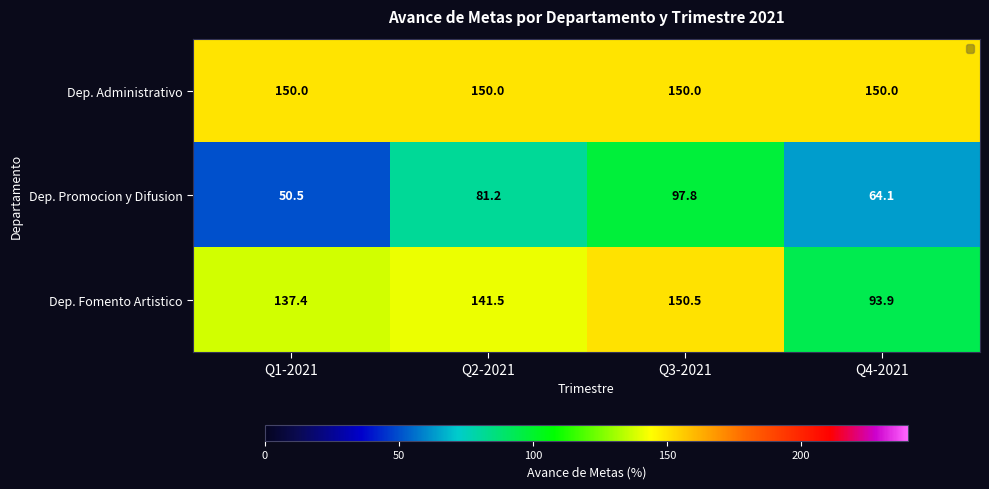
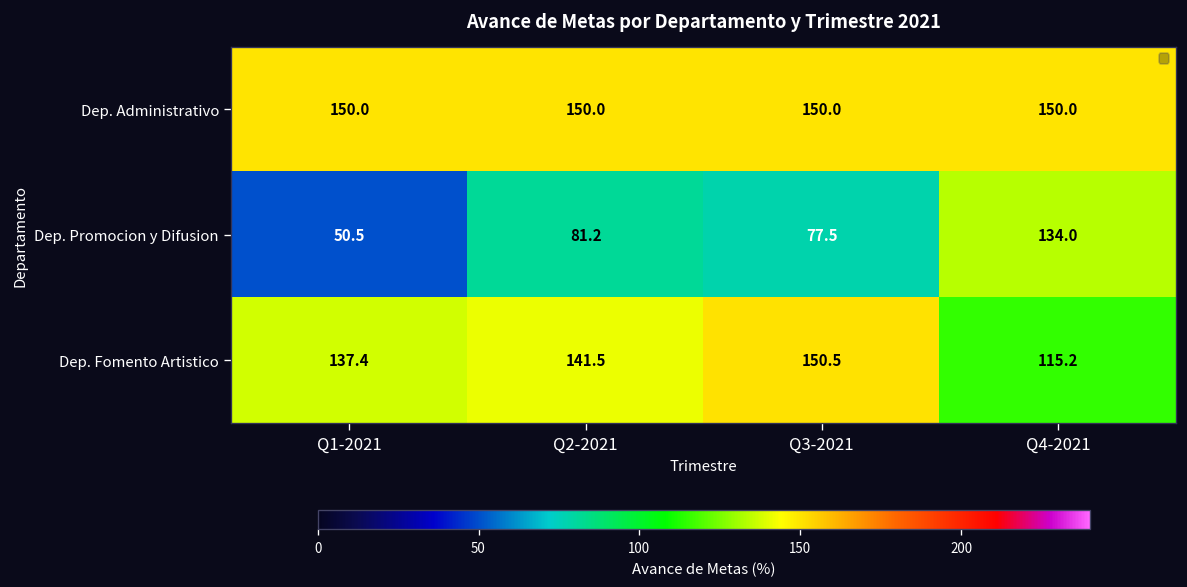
Dep. Promocion y Difusion, Q3-2021: 97.8 -> 77.5
Dep. Promocion y Difusion, Q4-2021: 64.1 -> 134.0
Dep. Fomento Artistico, Q4-2021: 93.9 -> 115.2
